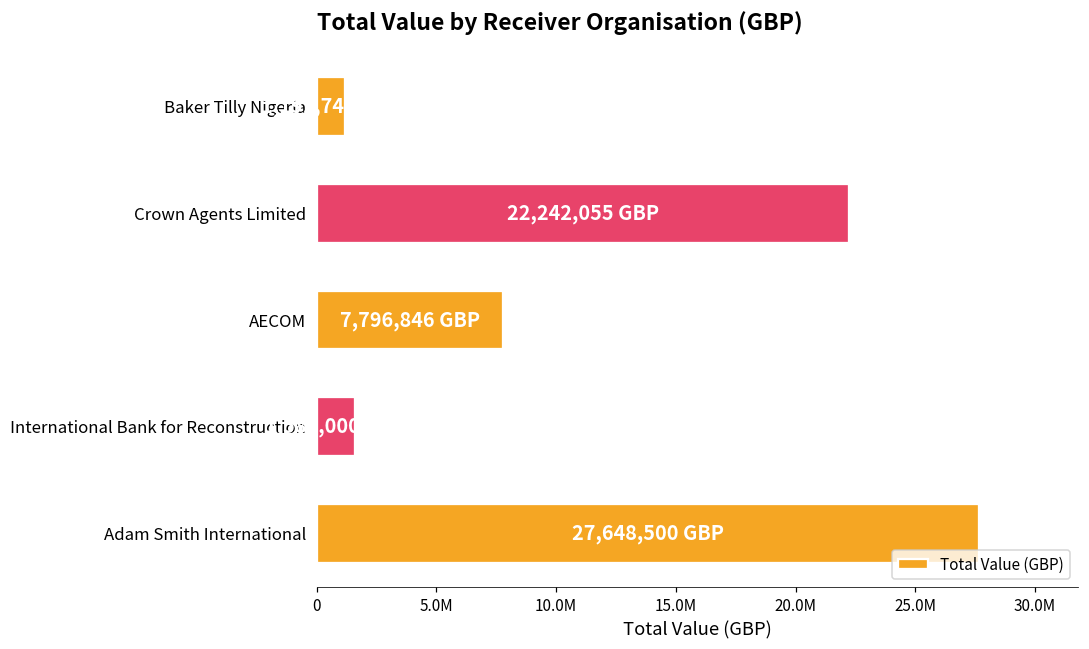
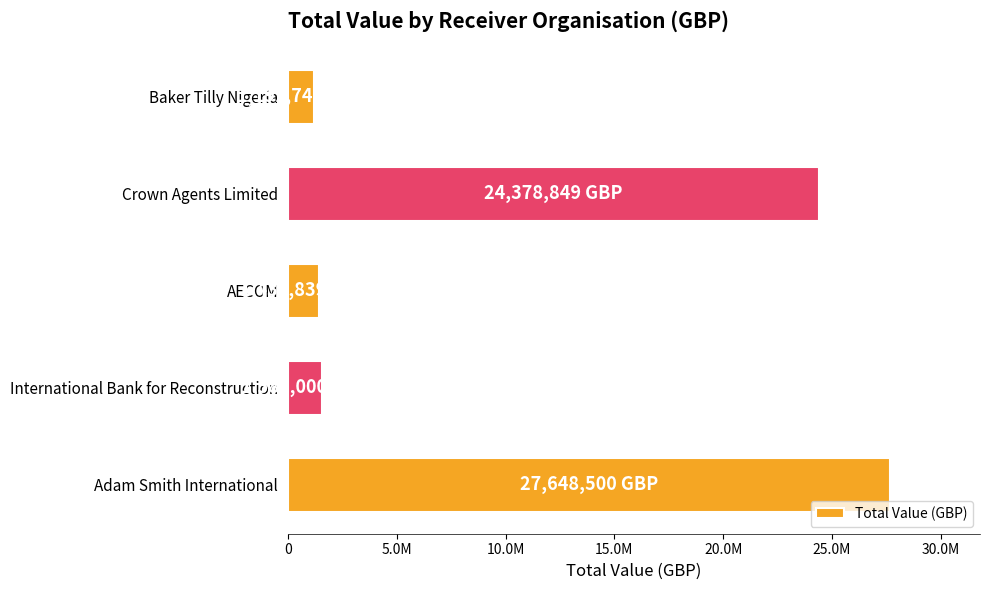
Crown Agents Limited: 22,242,055 -> 24,378,849
AECOM: 7800000 -> 1400000
